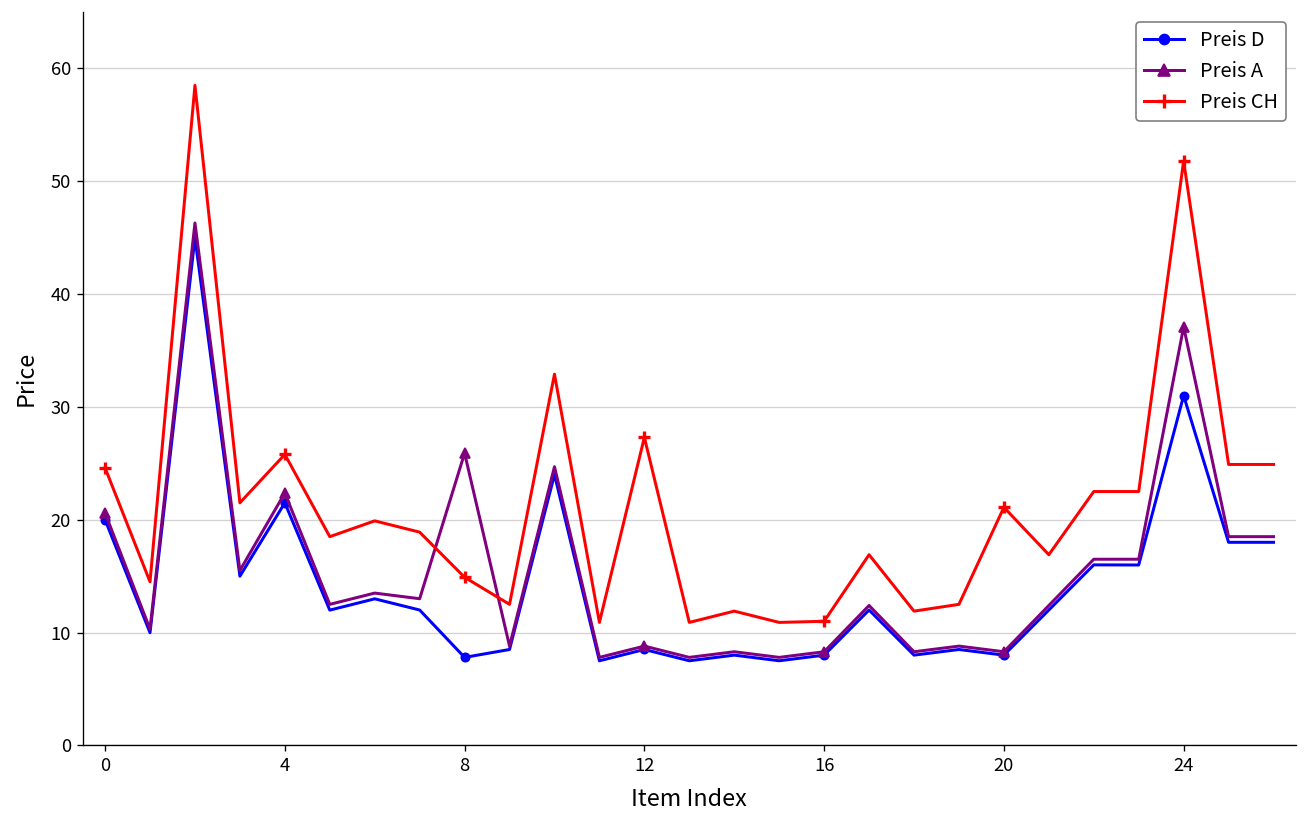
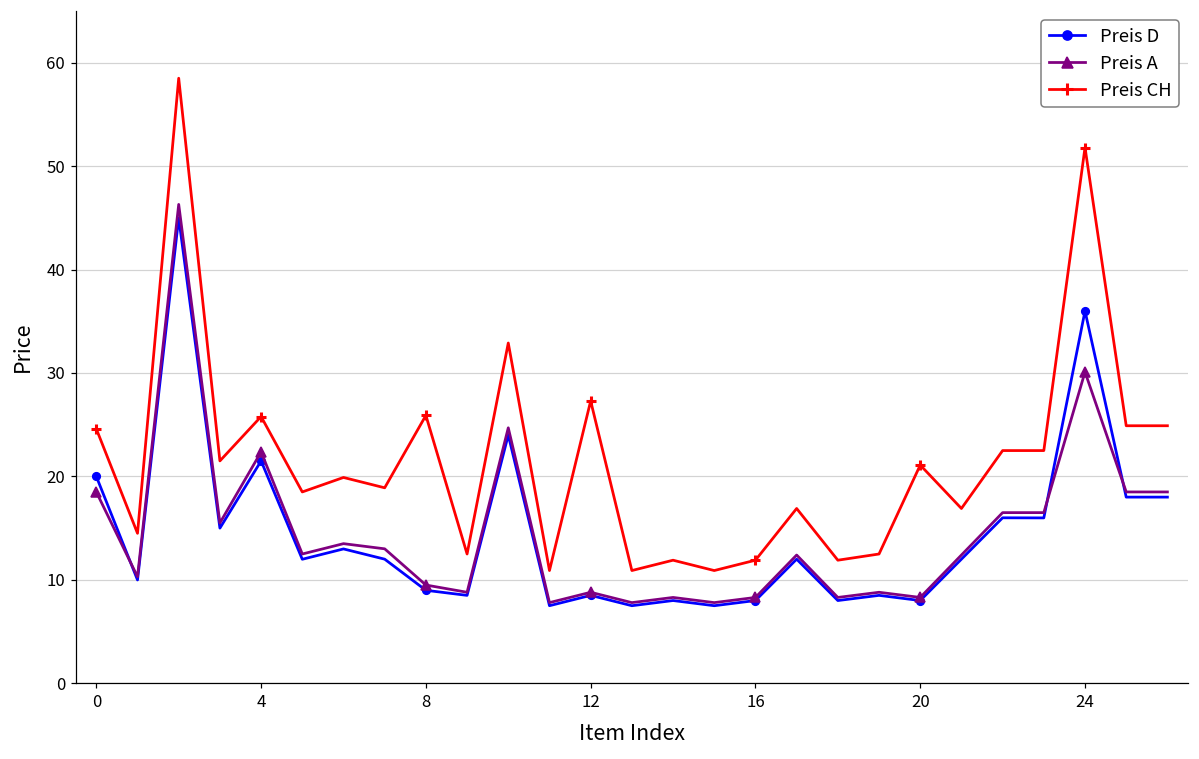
Preis A, 0: 21 -> 19
Preis D, 8: 8 -> 9
Preis A, 8: 26 -> 10
Preis CH, 8: 15 -> 26
Preis CH, 16: 11 -> 12
Preis D, 24: 31 -> 36
Preis A, 24: 37 -> 30
